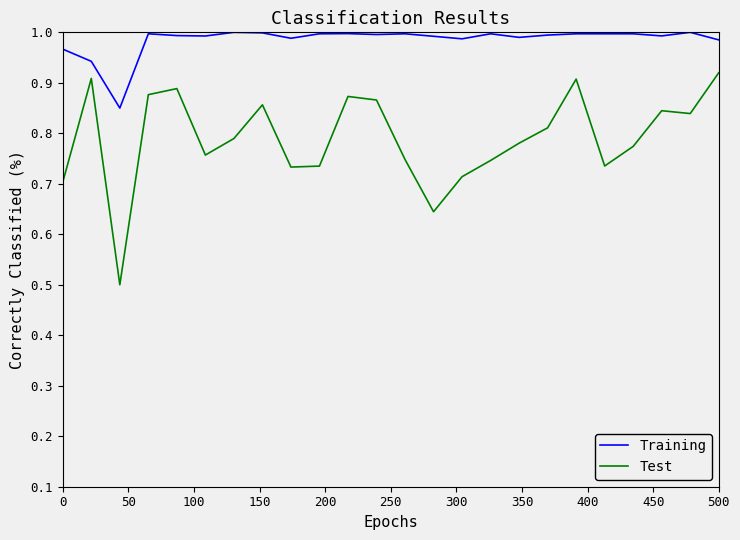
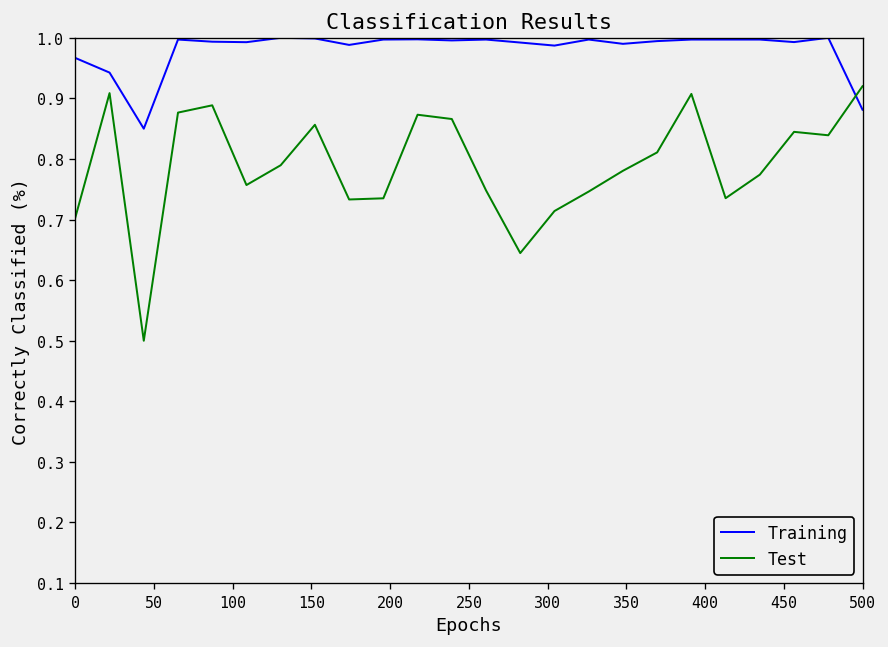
Training, 500: 0.99 -> 0.88
